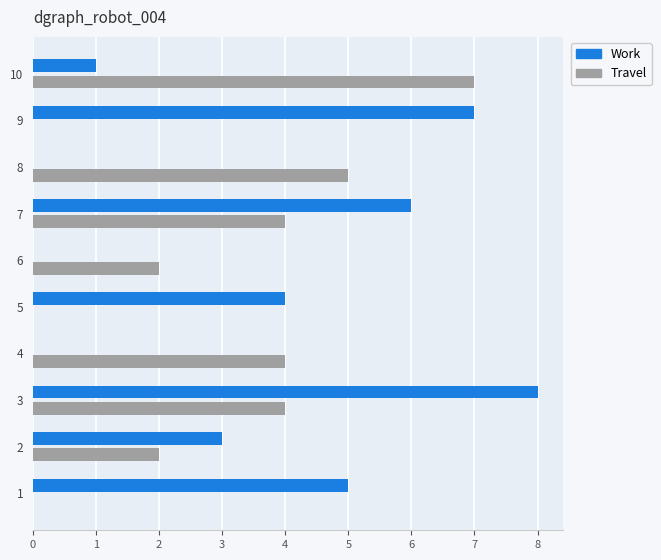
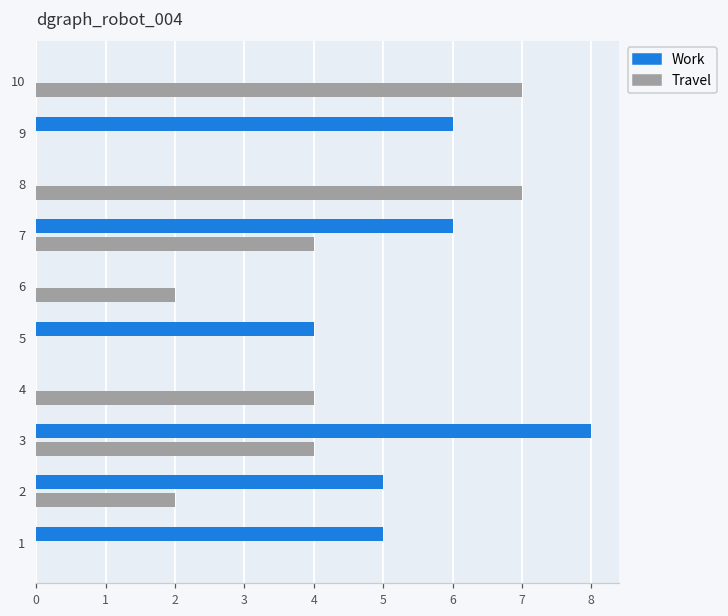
Work, 10: 1 -> 0
Work, 9: 7 -> 6
Travel, 8: 5 -> 7
Work, 2: 3 -> 5
